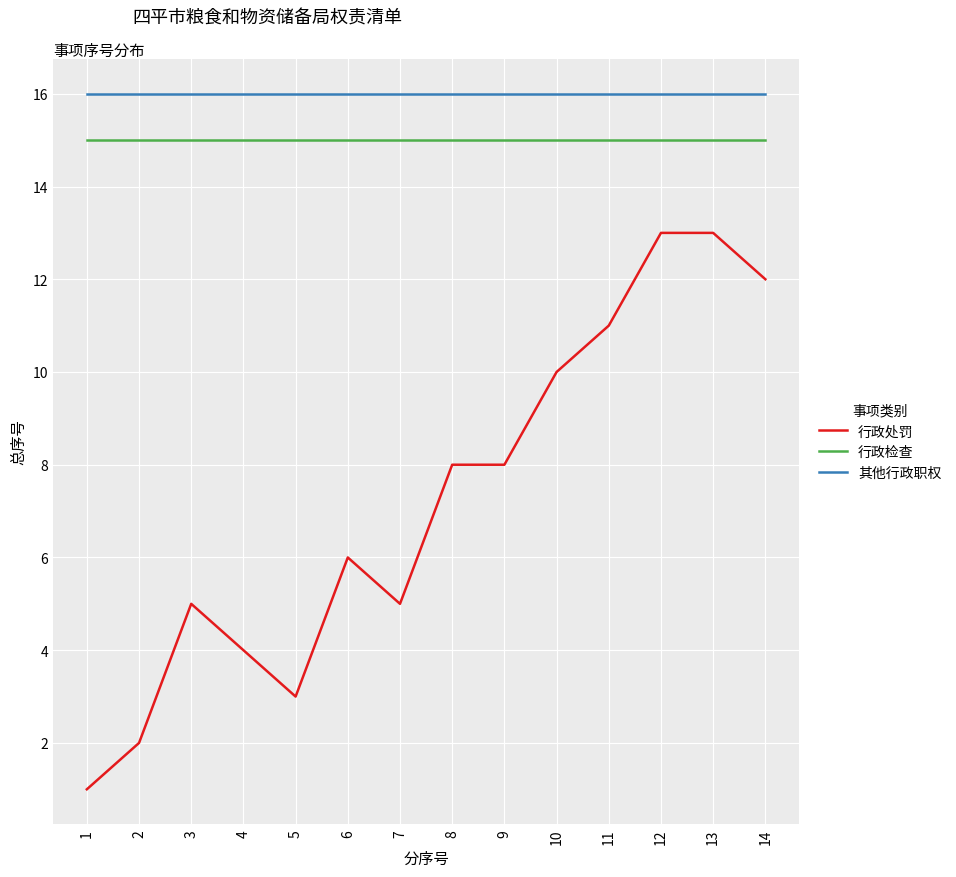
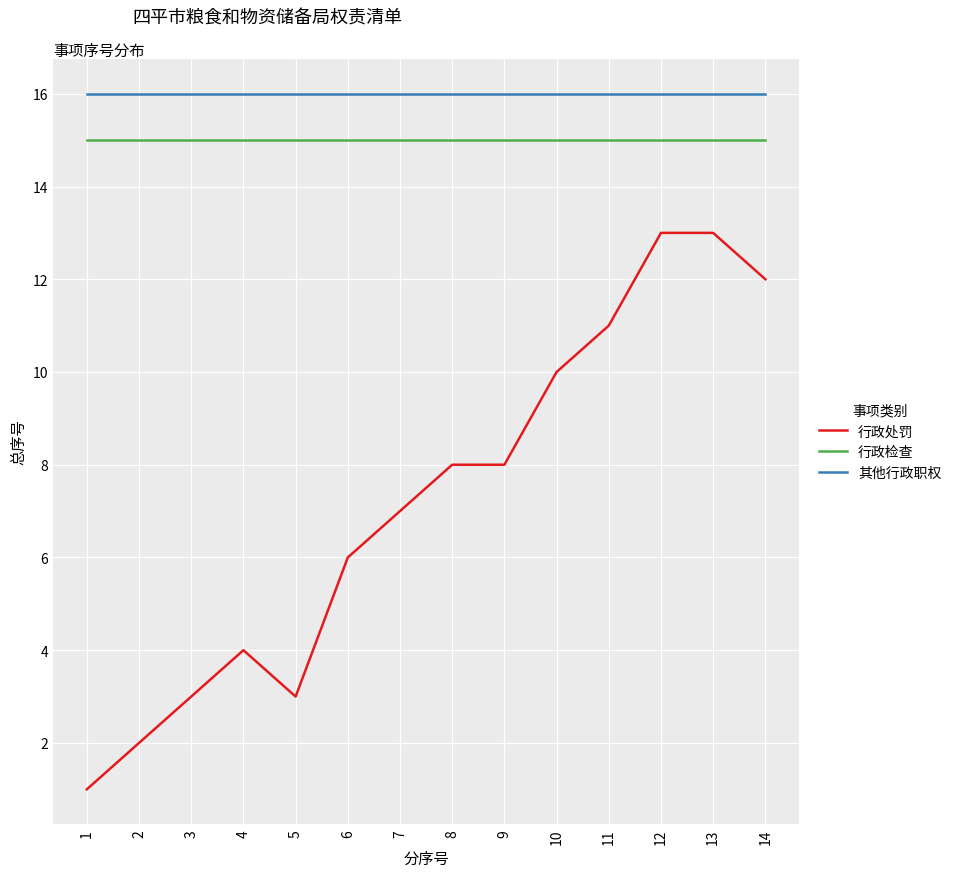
行政处罚, 3: 5 -> 3
行政处罚, 7: 5 -> 7
